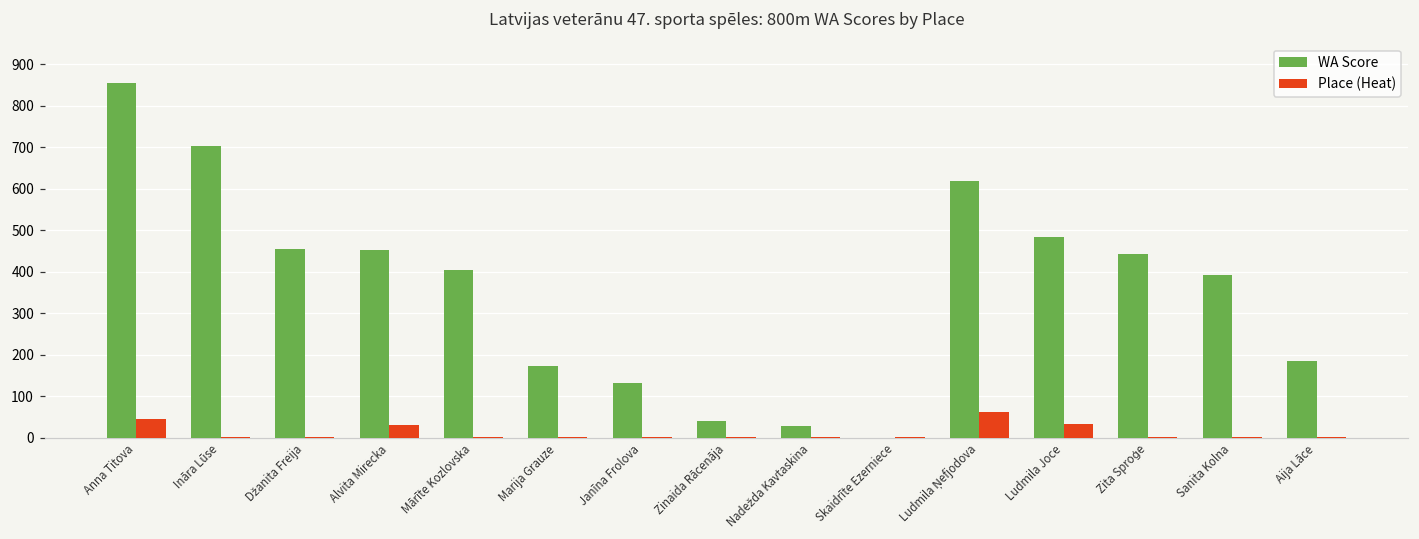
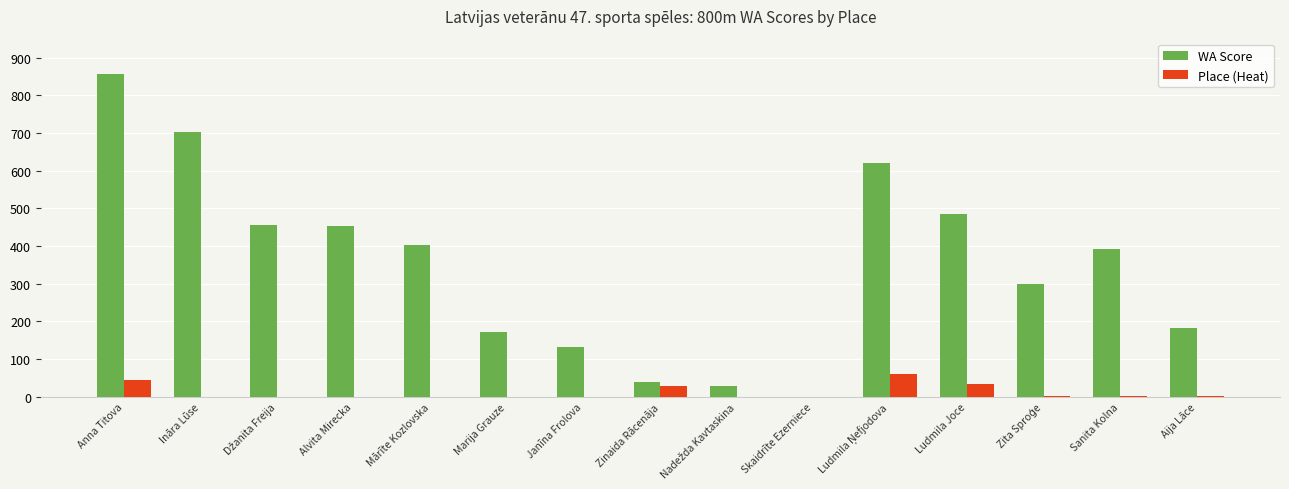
Place (Heat), Alvita Mirecka: 30 -> 0
Place (Heat), Zinaida Rācenāja: 0 -> 30
WA Score, Zita Sproģe: 440 -> 300
